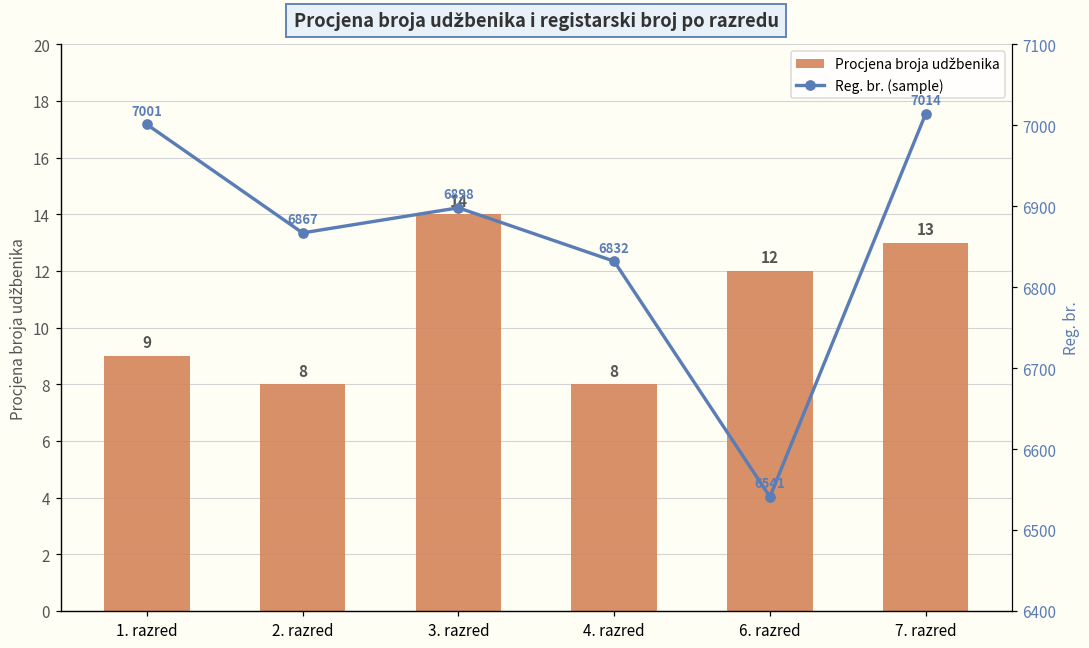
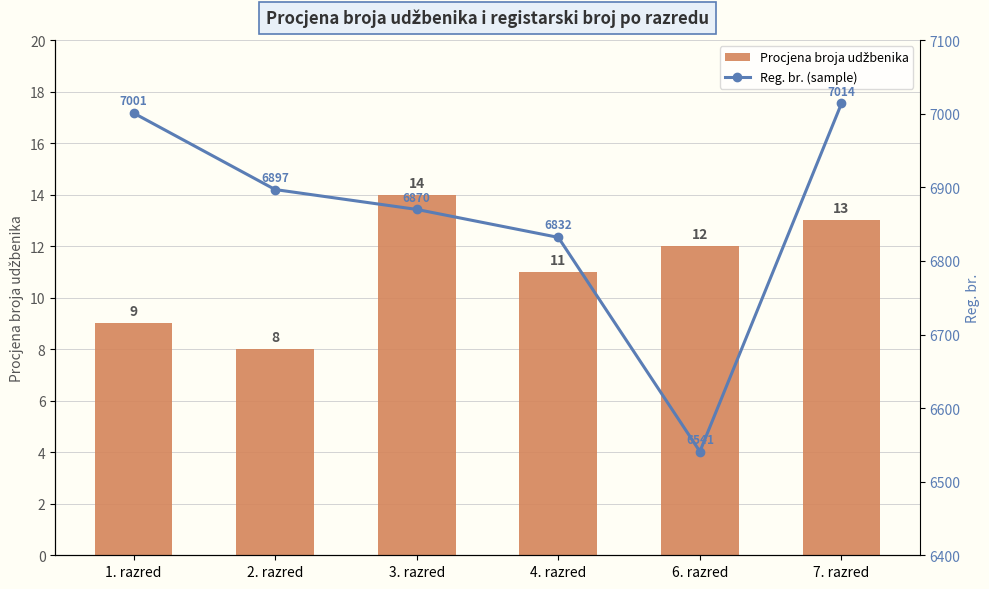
Procjena broja udžbenika, 4. razred: 8 -> 11
Reg. br. (sample), 2. razred: 6867 -> 6897
Reg. br. (sample), 3. razred: 6898 -> 6870
